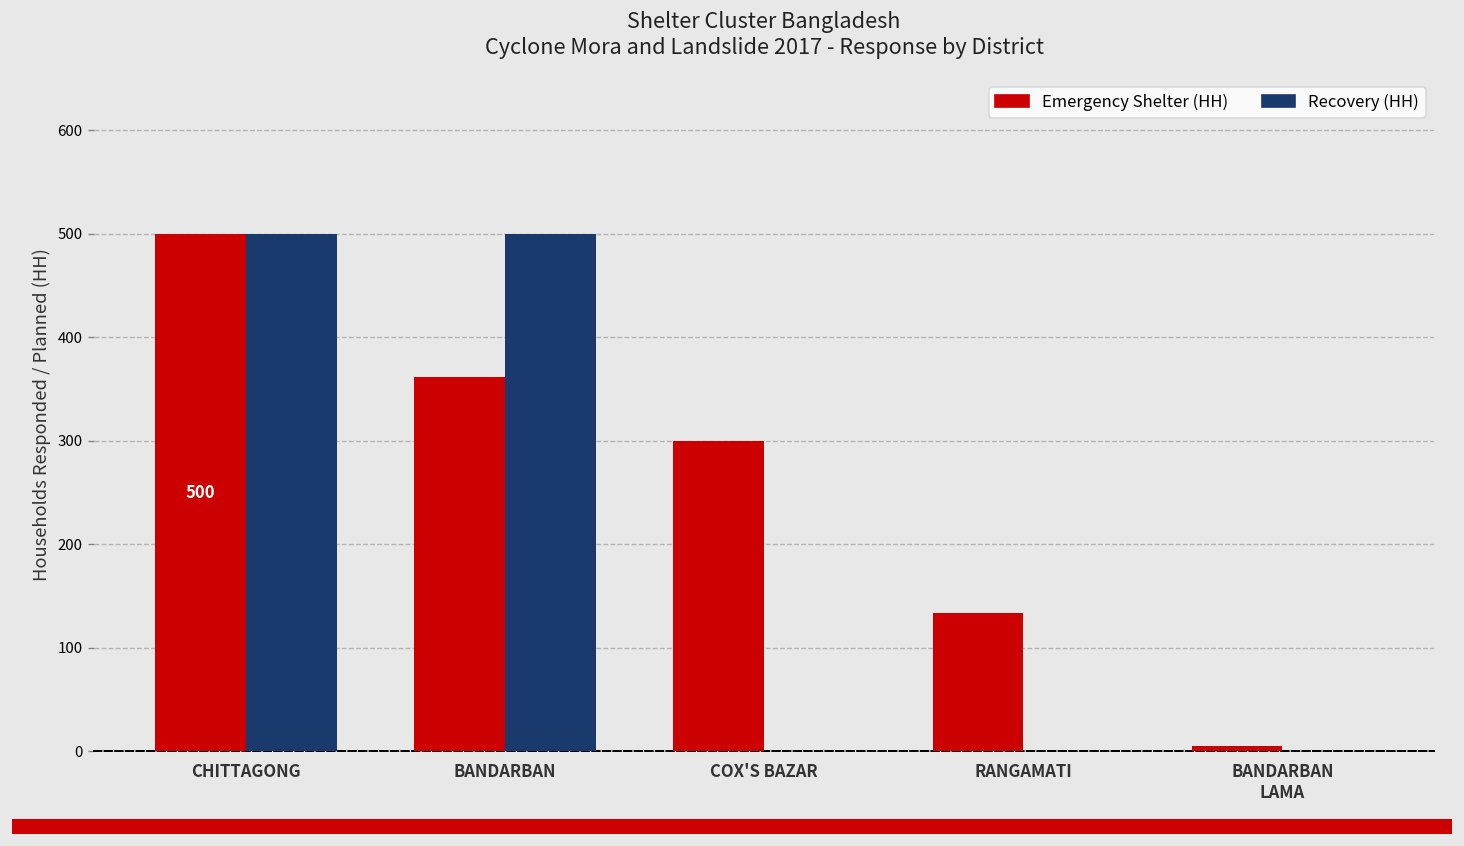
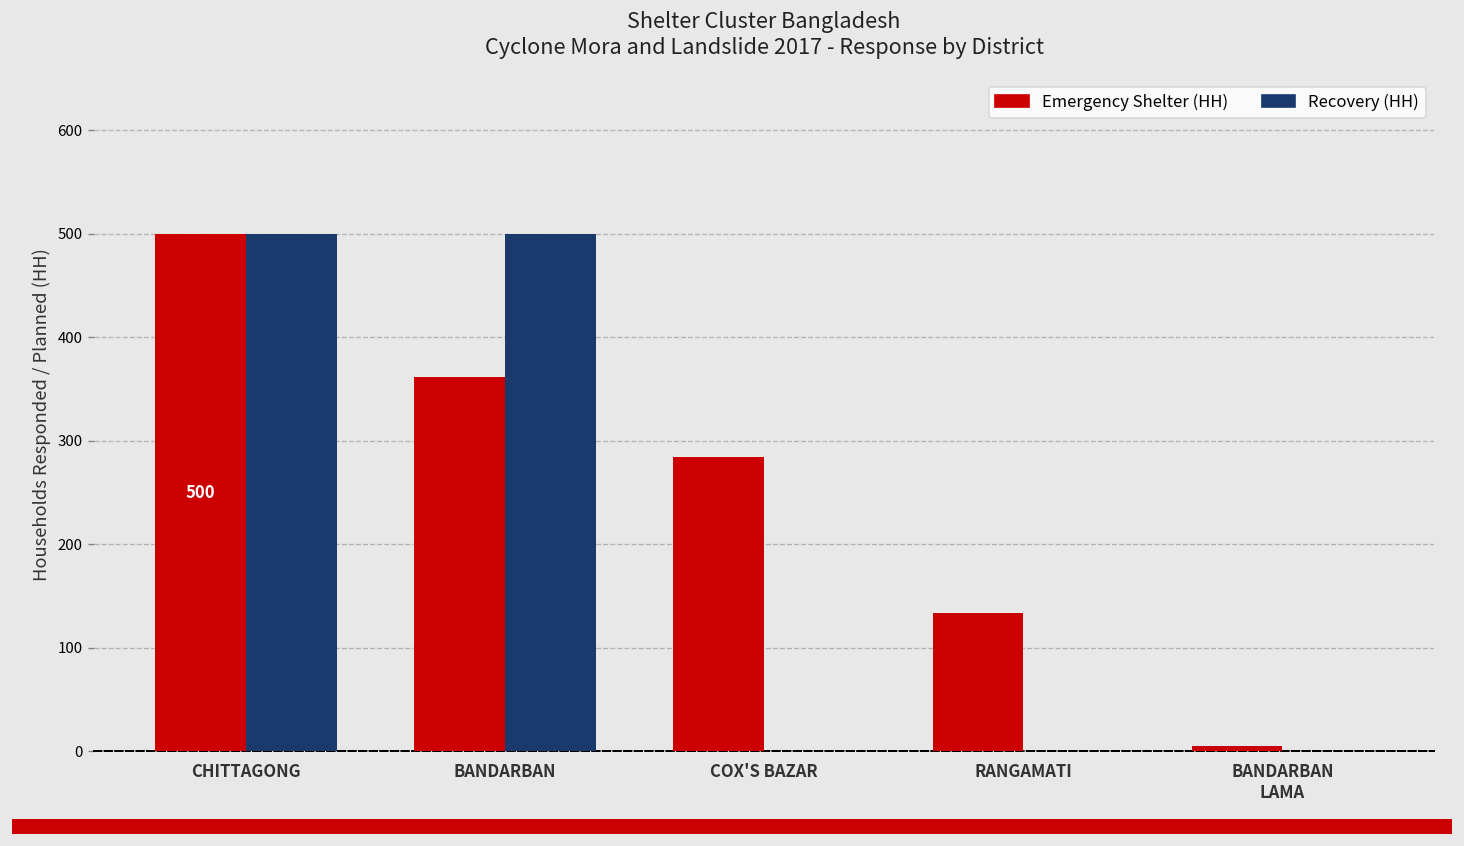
Emergency Shelter (HH), COX'S BAZAR: 300 -> 280
